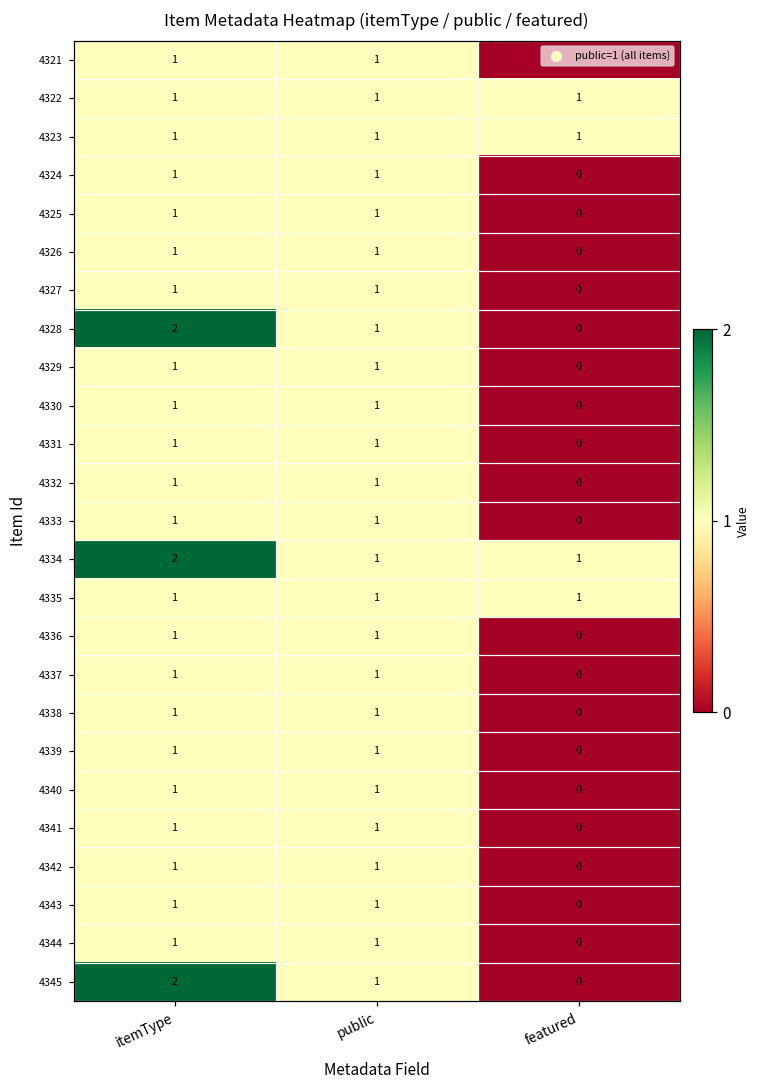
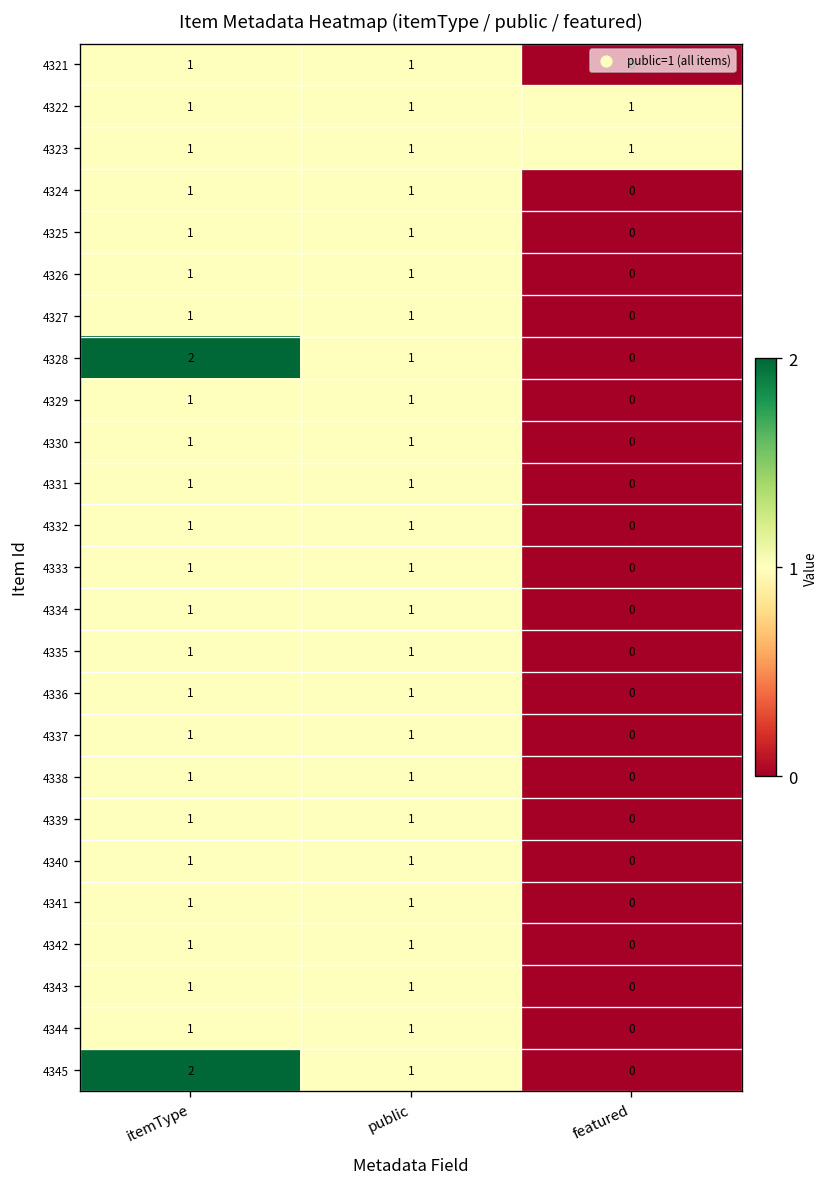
4334, itemType: 2 -> 1
4334, featured: 1 -> 0
4335, featured: 1 -> 0
